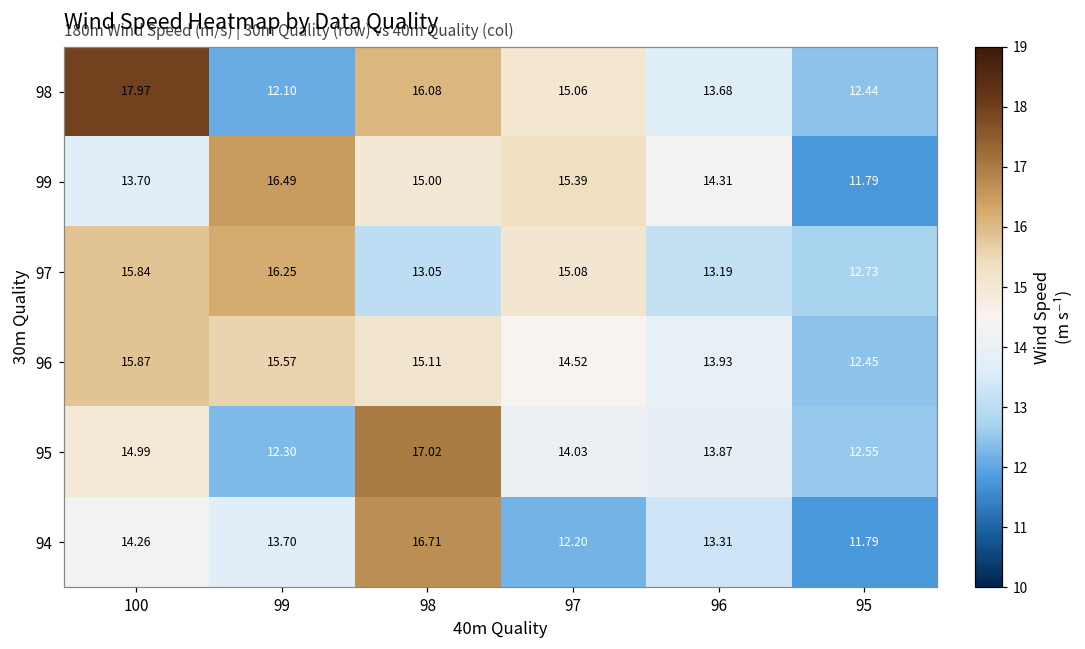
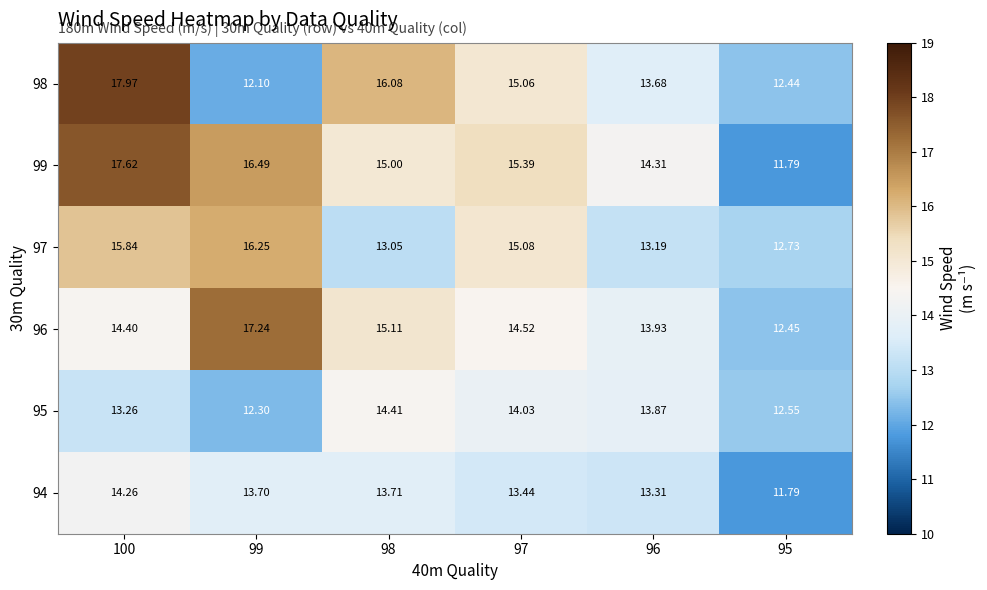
99, 100: 13.70 -> 17.62
96, 100: 15.87 -> 14.40
96, 99: 15.57 -> 17.24
95, 100: 14.99 -> 13.26
95, 98: 17.02 -> 14.41
94, 98: 16.71 -> 13.71
94, 97: 12.20 -> 13.44
